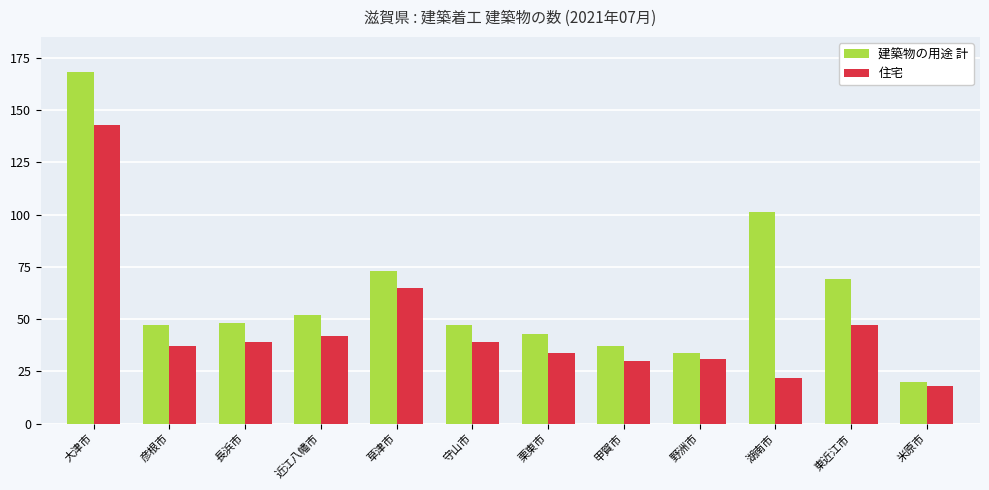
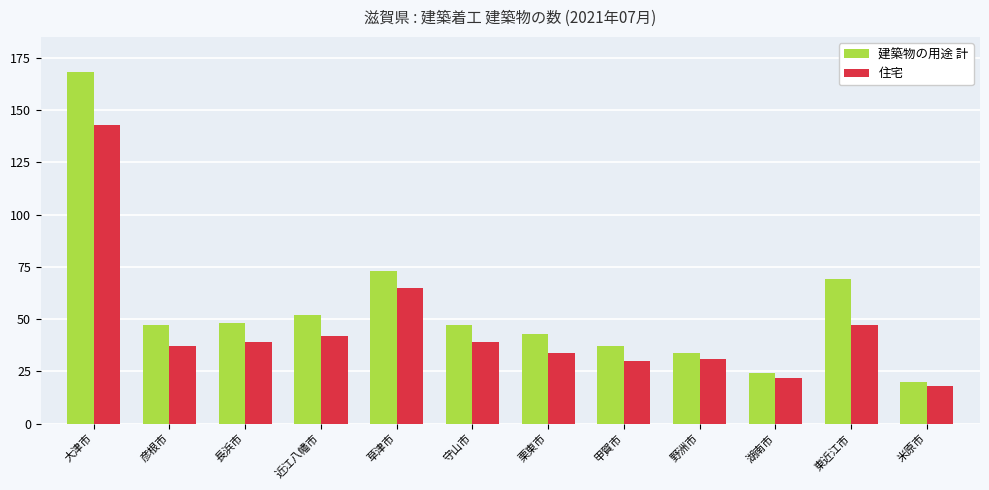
建築物の用途 計, 湖南市: 101 -> 24
